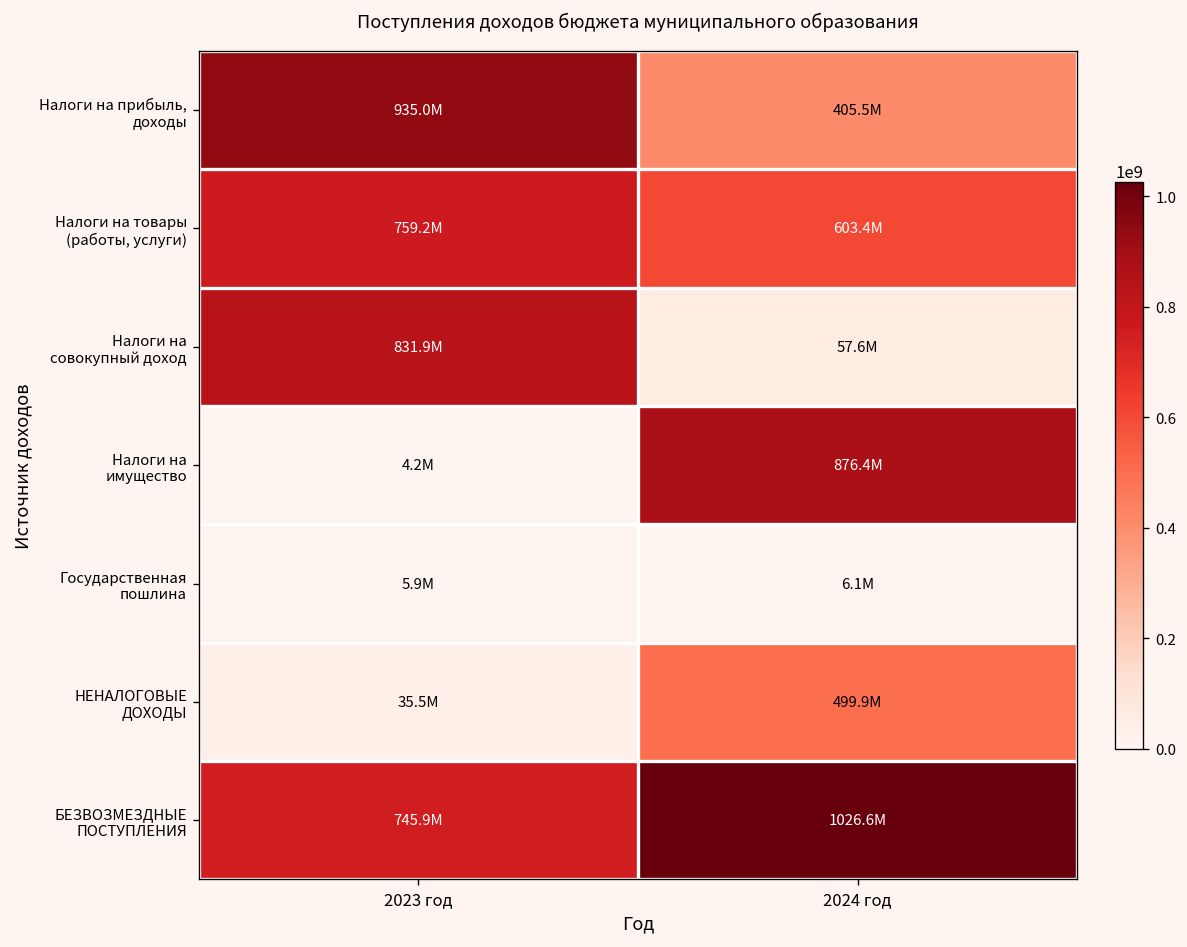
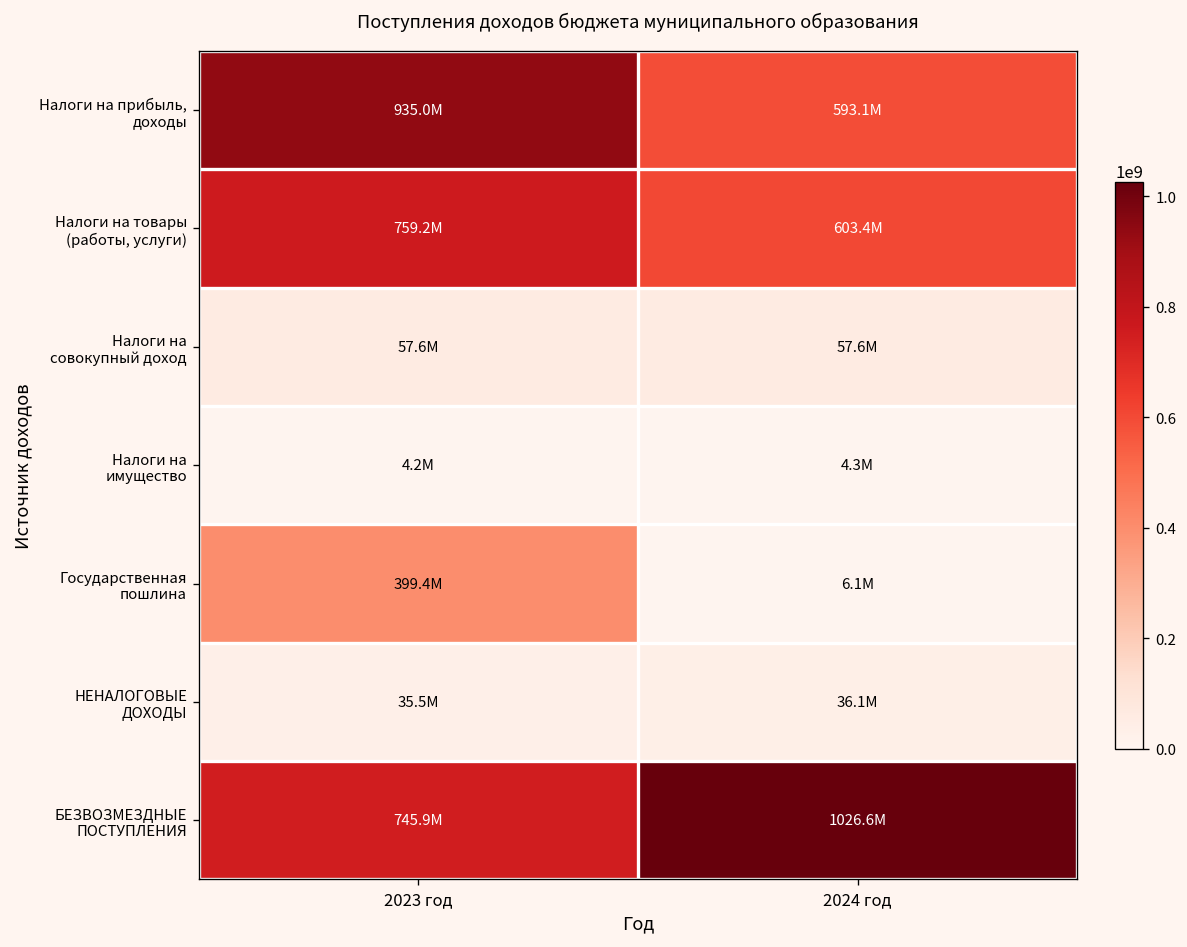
Налоги на прибыль, доходы, 2024 год: 405.5М -> 593.1М
Налоги на совокупный доход, 2023 год: 831.9М -> 57.6М
Налоги на имущество, 2024 год: 876.4М -> 4.3М
Государственная пошлина, 2023 год: 5.9М -> 399.4М
НЕНАЛОГОВЫЕ ДОХОДЫ, 2024 год: 499.9М -> 36.1М
